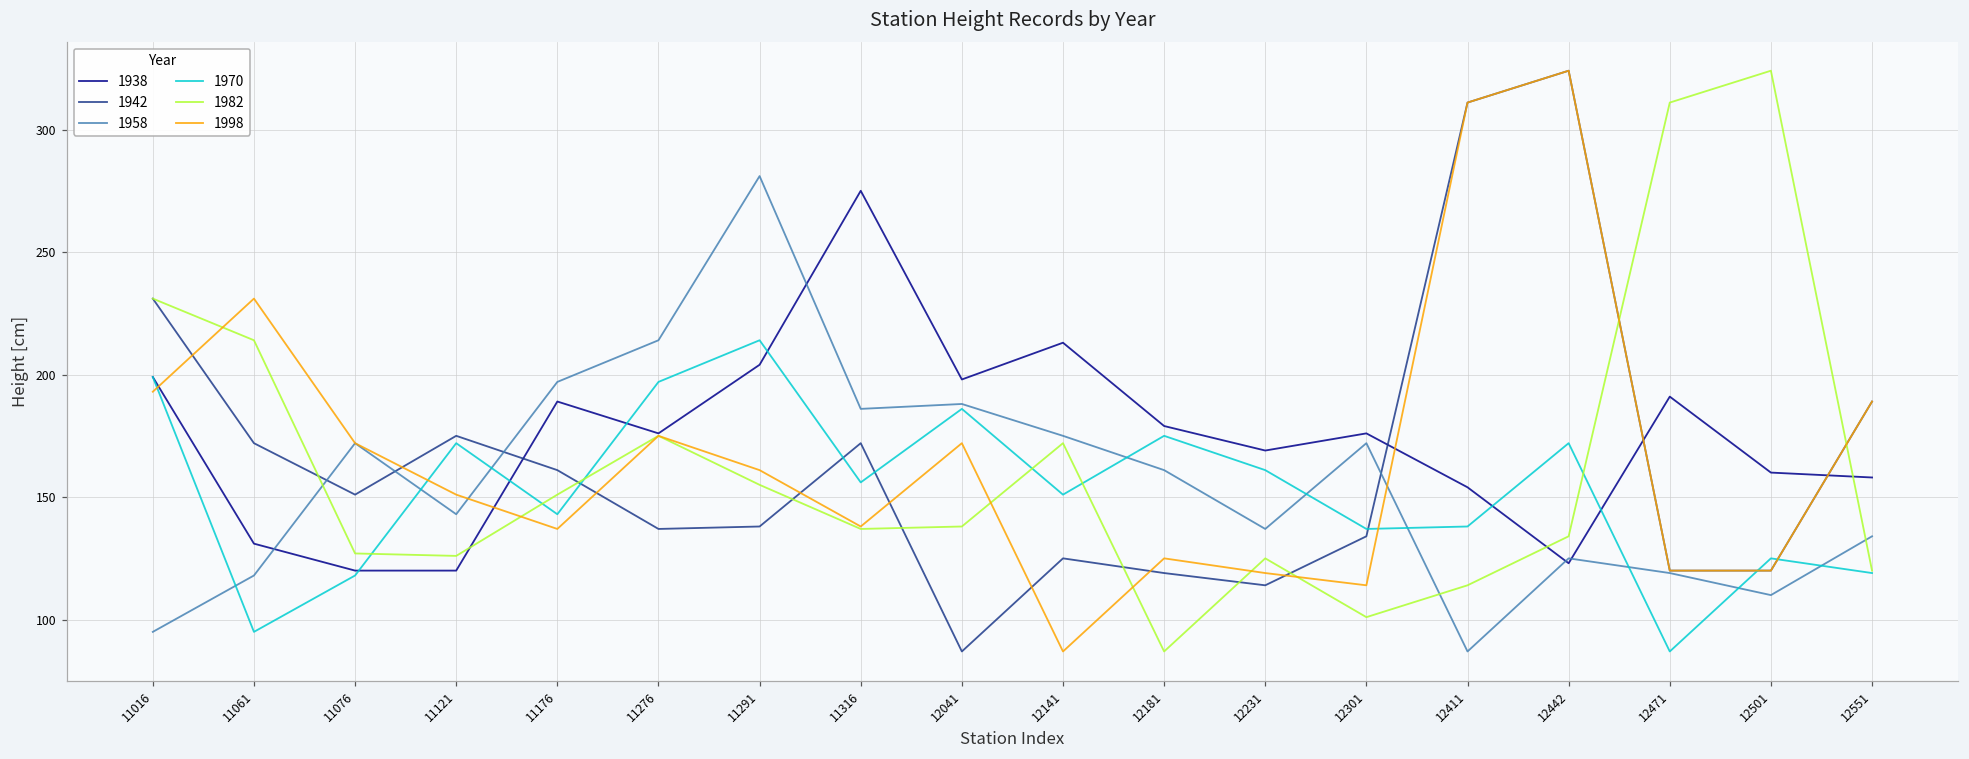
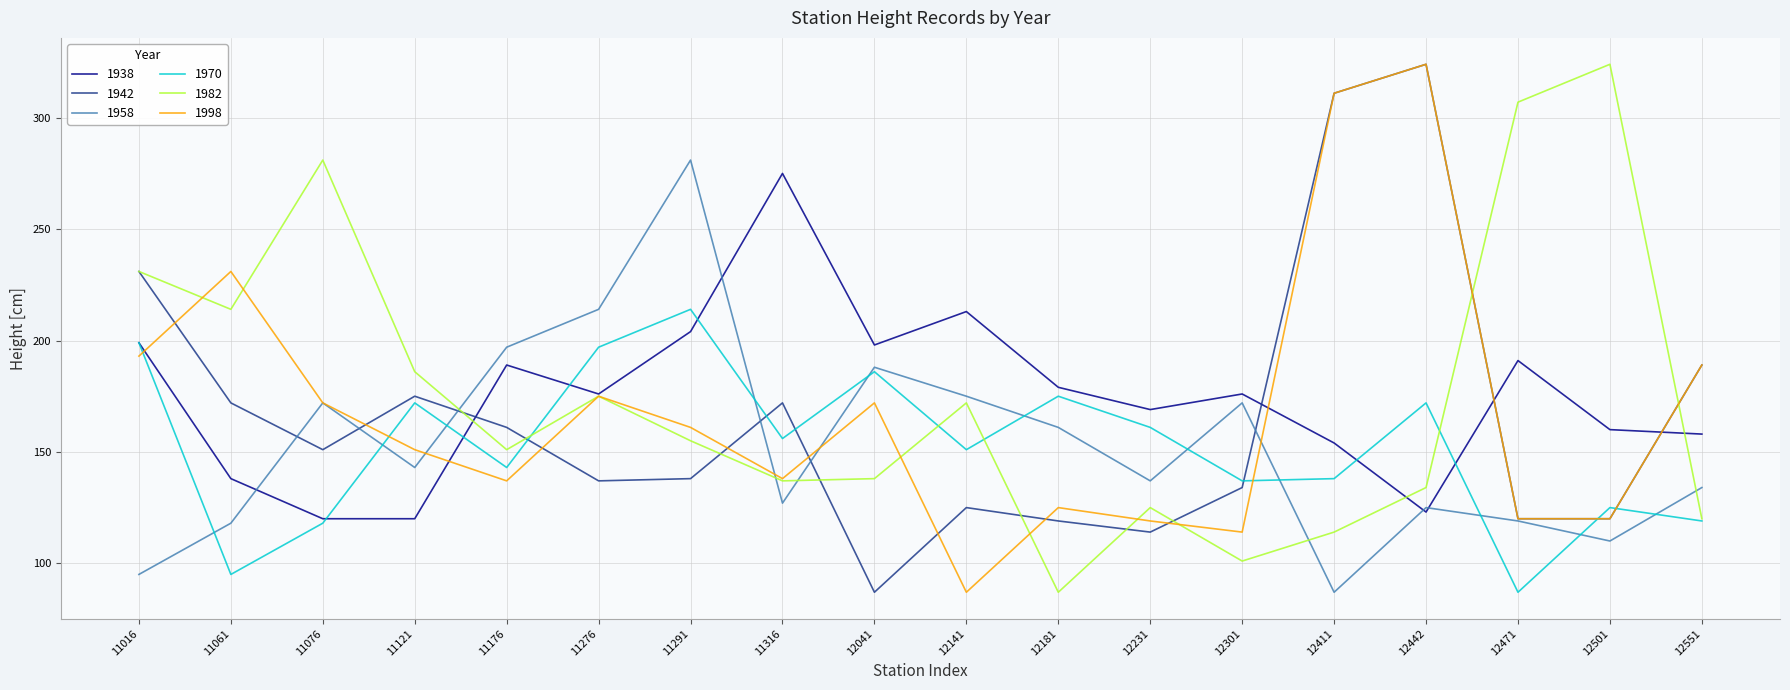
1938, 11061: 131 -> 138
1982, 11076: 127 -> 281
1982, 11121: 126 -> 186
1958, 11316: 186 -> 127
1982, 12471: 311 -> 307
